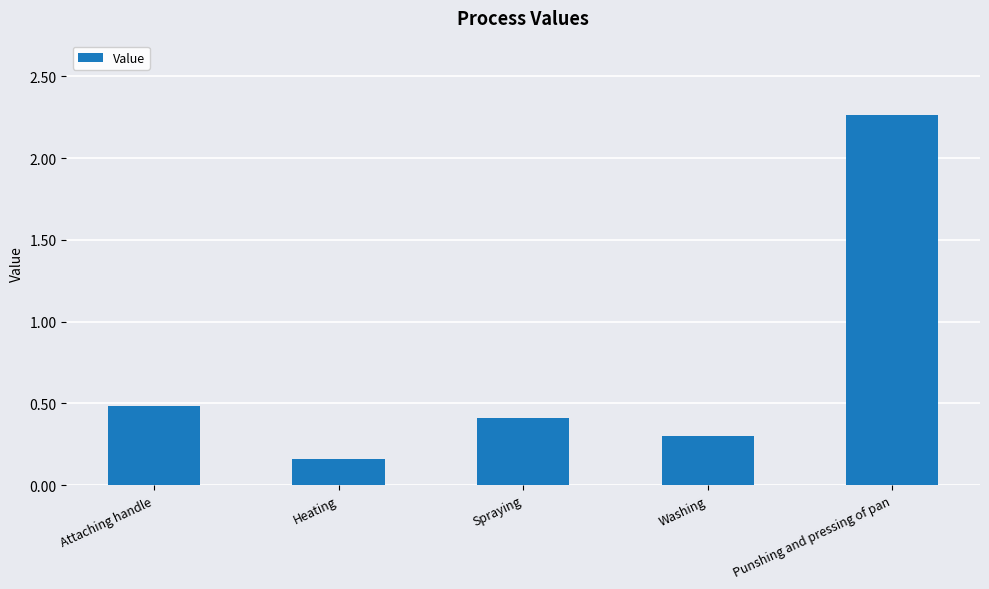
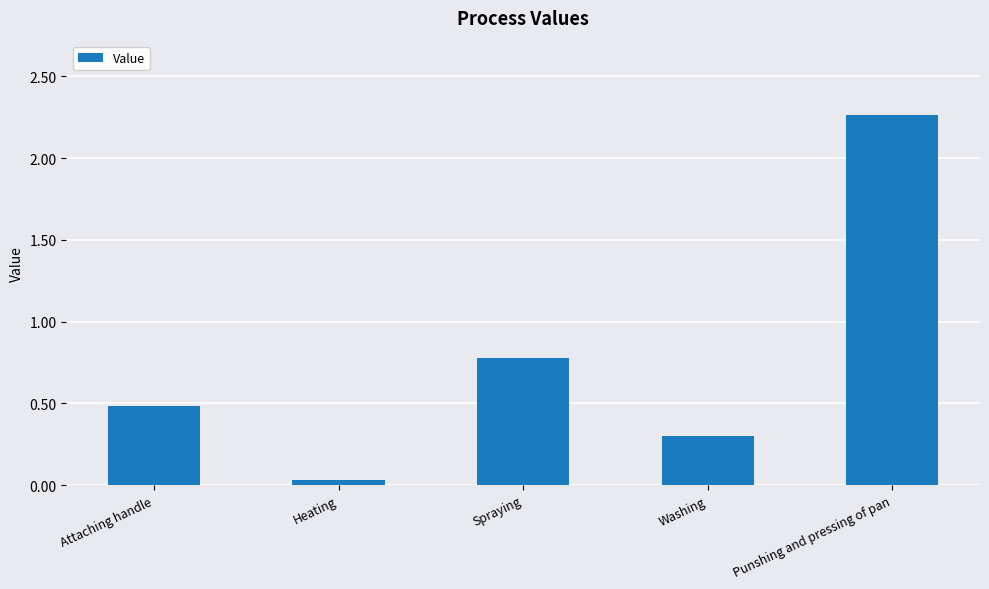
Heating: 0.16 -> 0.03
Spraying: 0.41 -> 0.78
